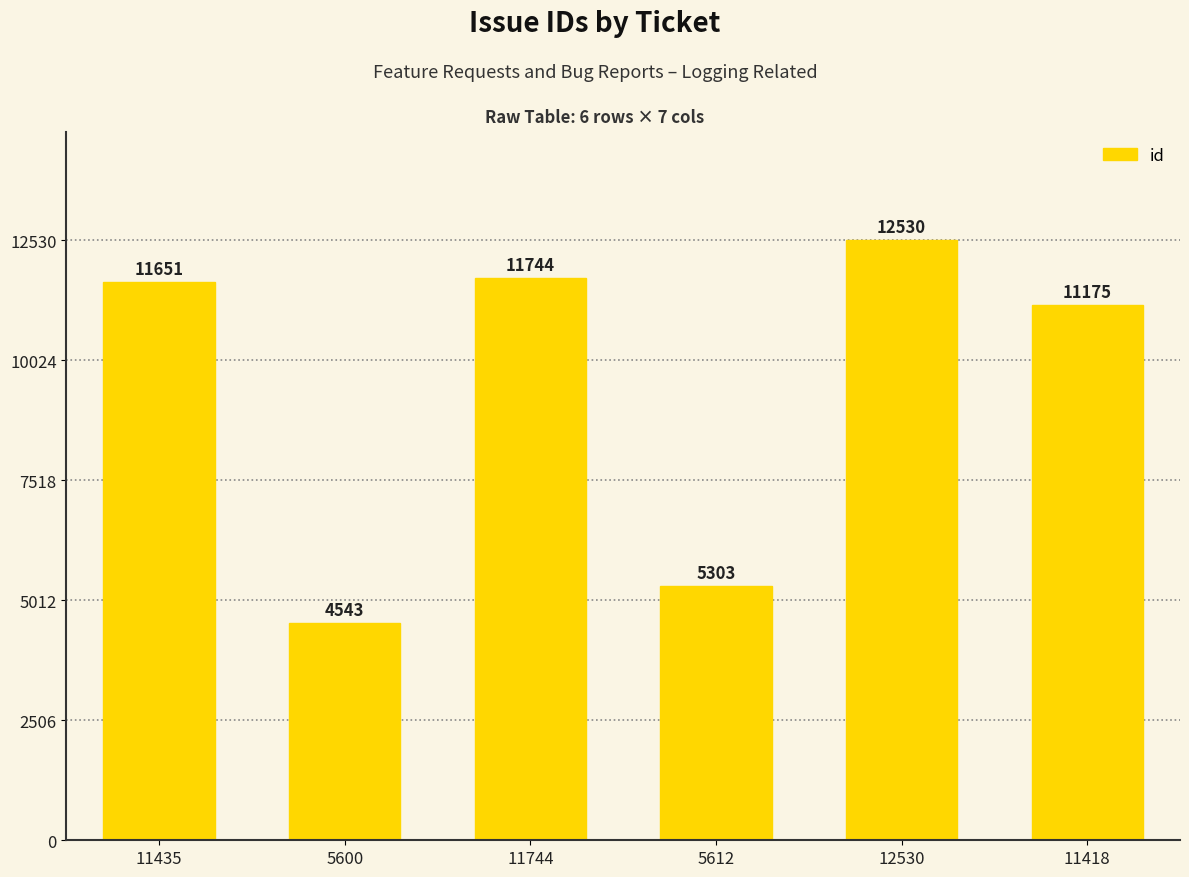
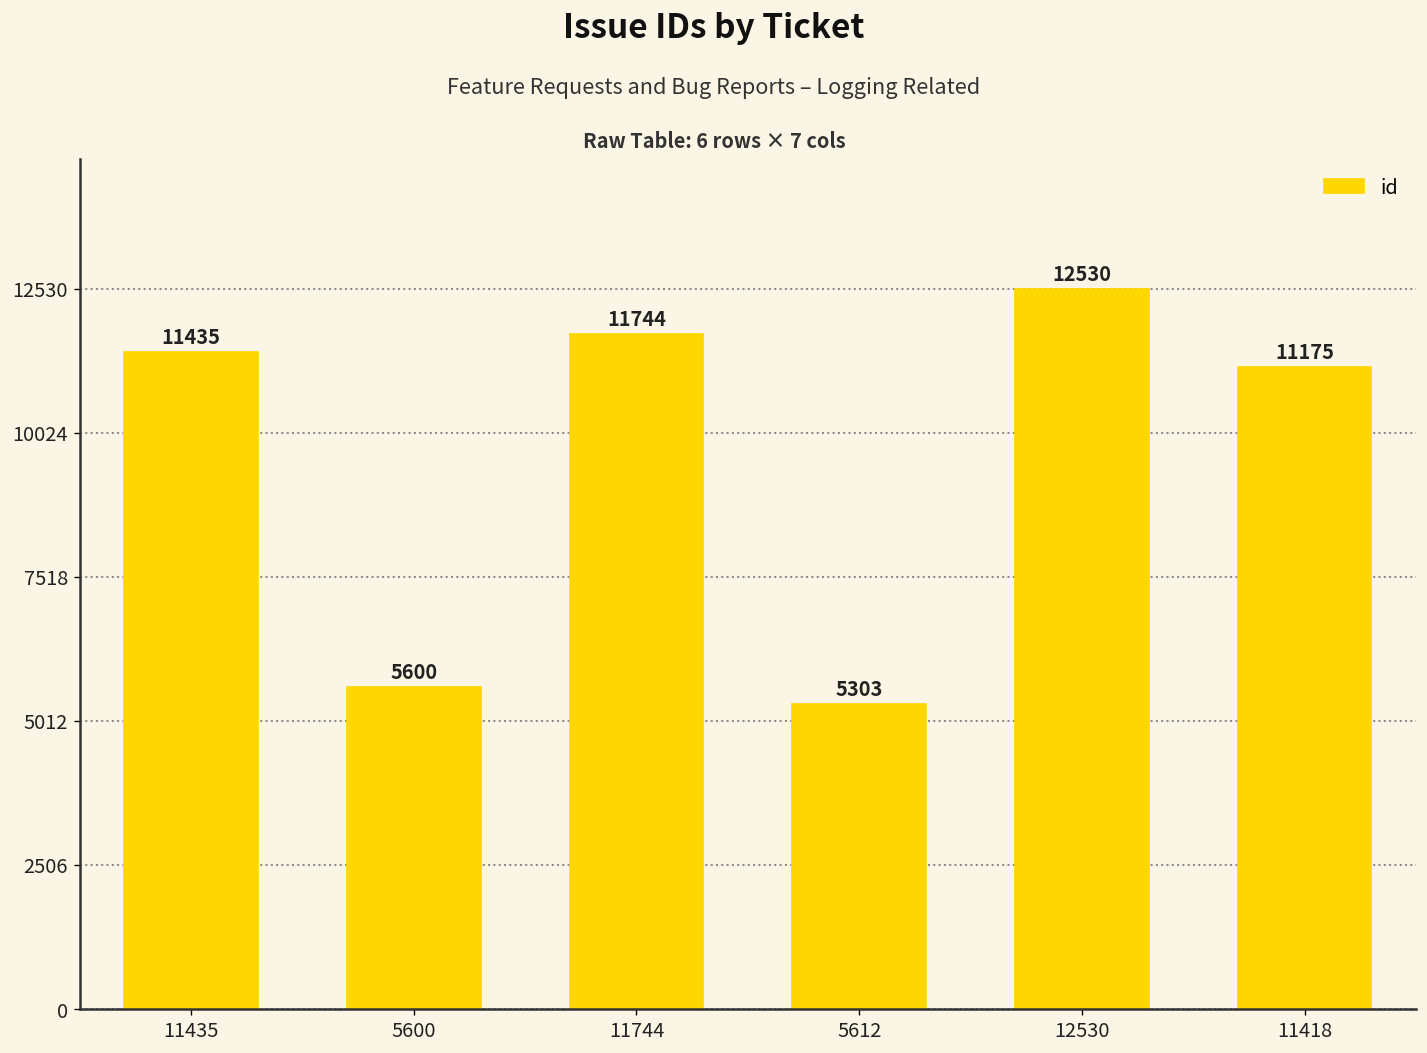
11435: 11651 -> 11435
5600: 4543 -> 5600
